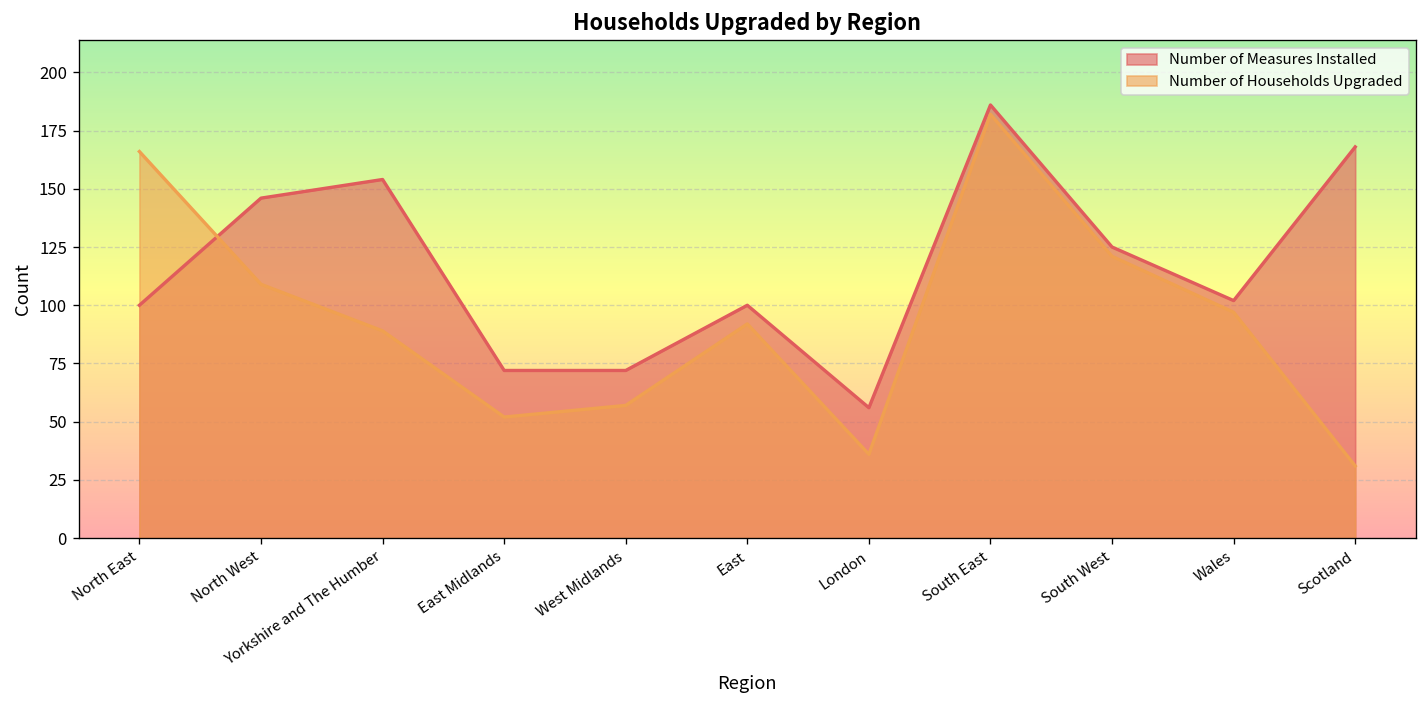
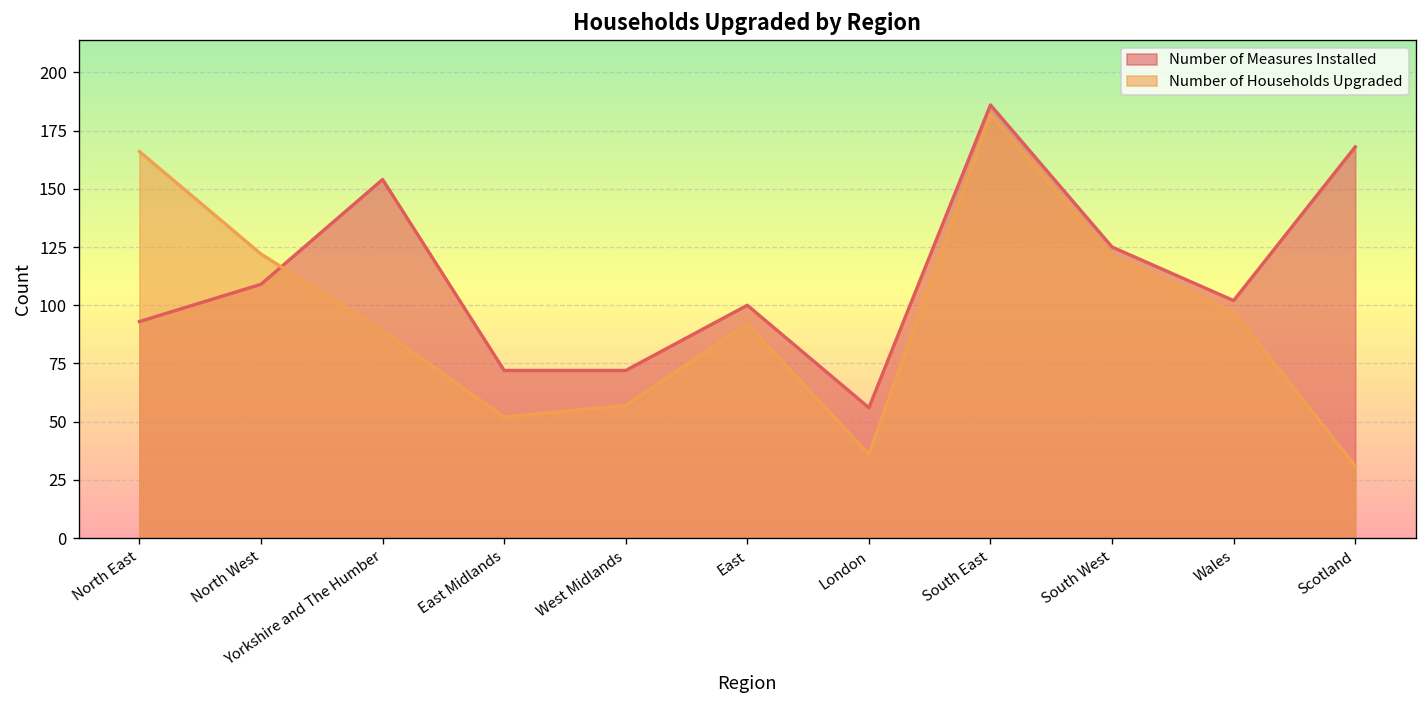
Number of Measures Installed, North East: 100 -> 93
Number of Measures Installed, North West: 146 -> 109
Number of Households Upgraded, North West: 109 -> 122
